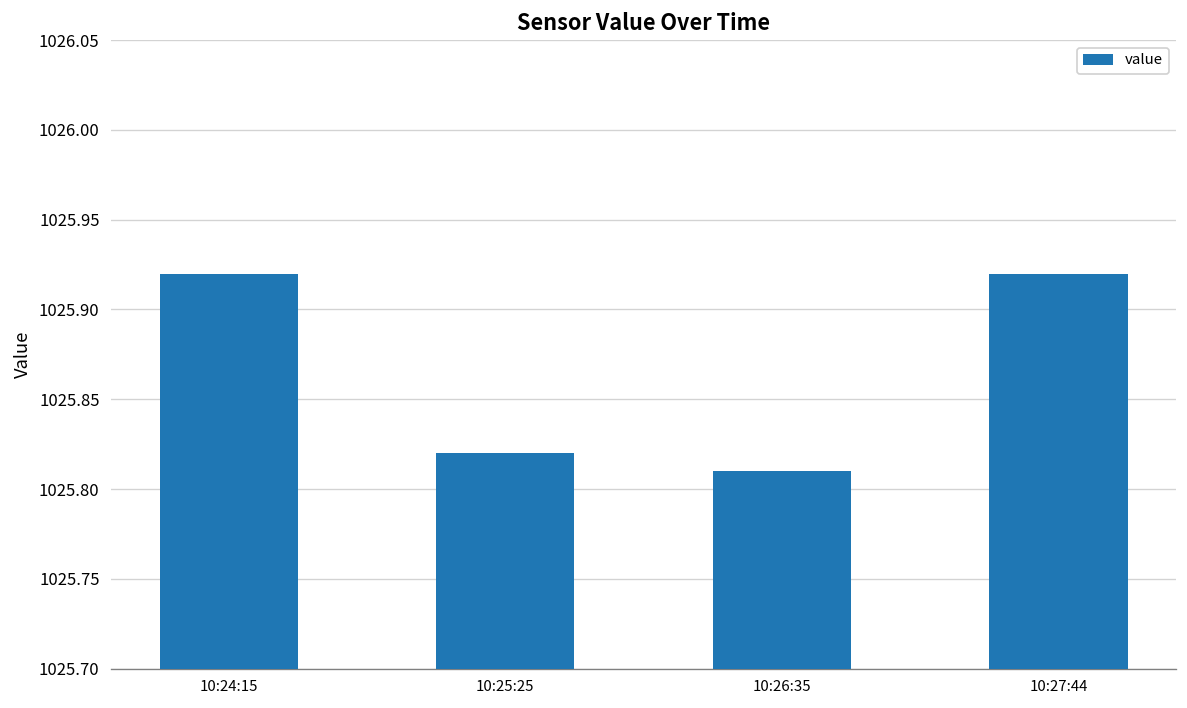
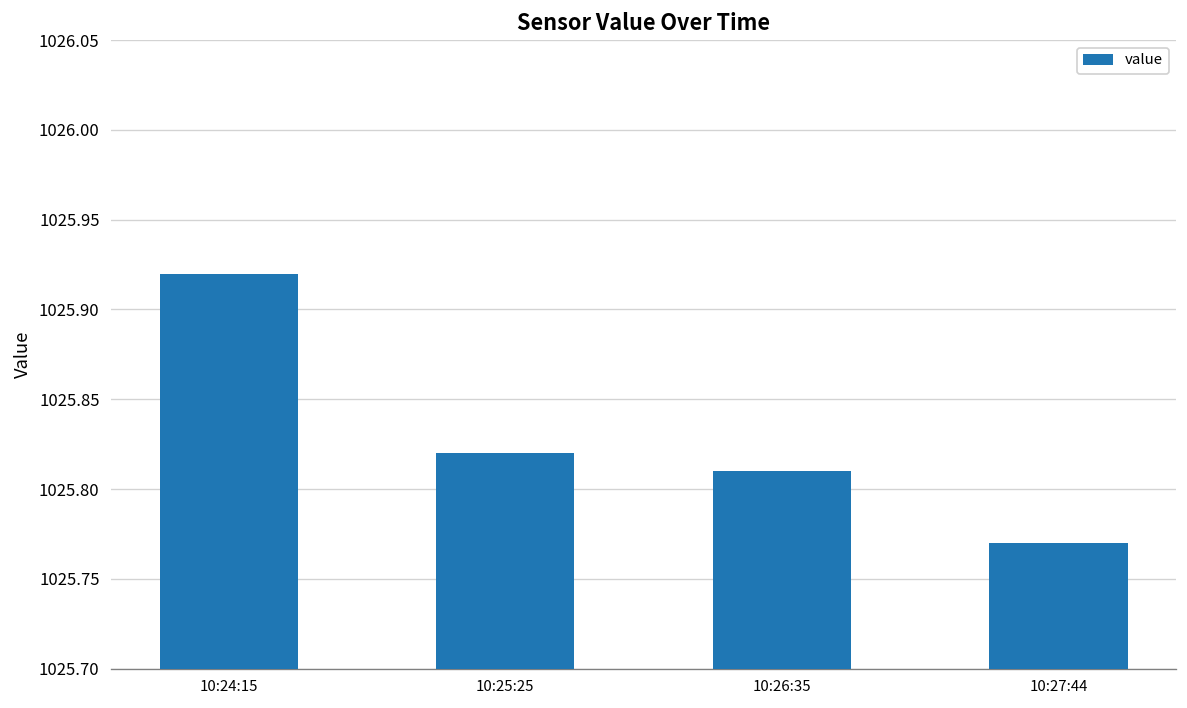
10:27:44: 1025.92 -> 1025.77
